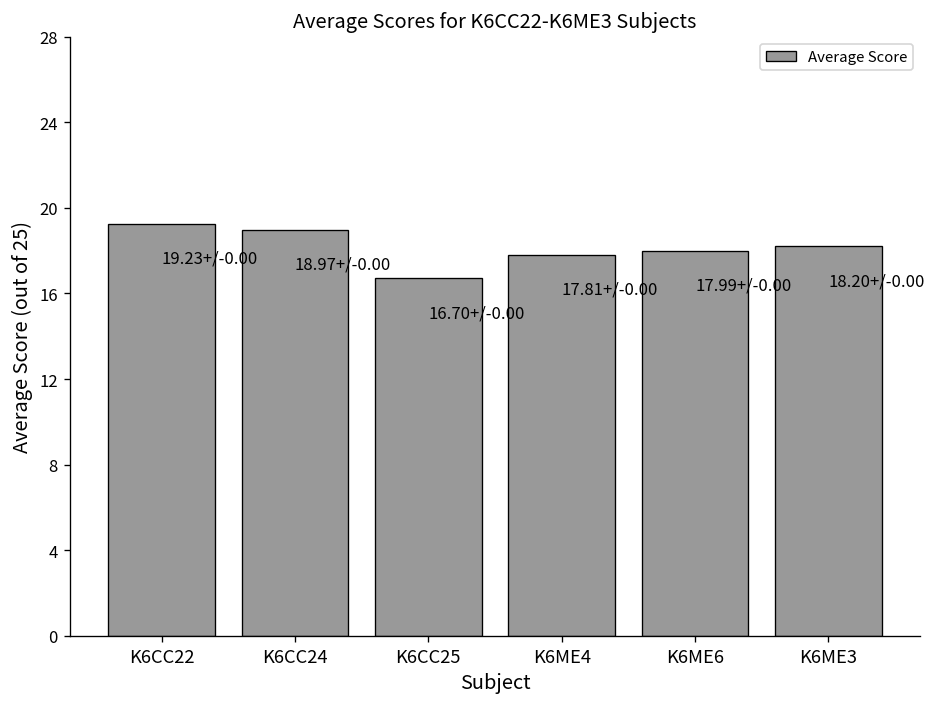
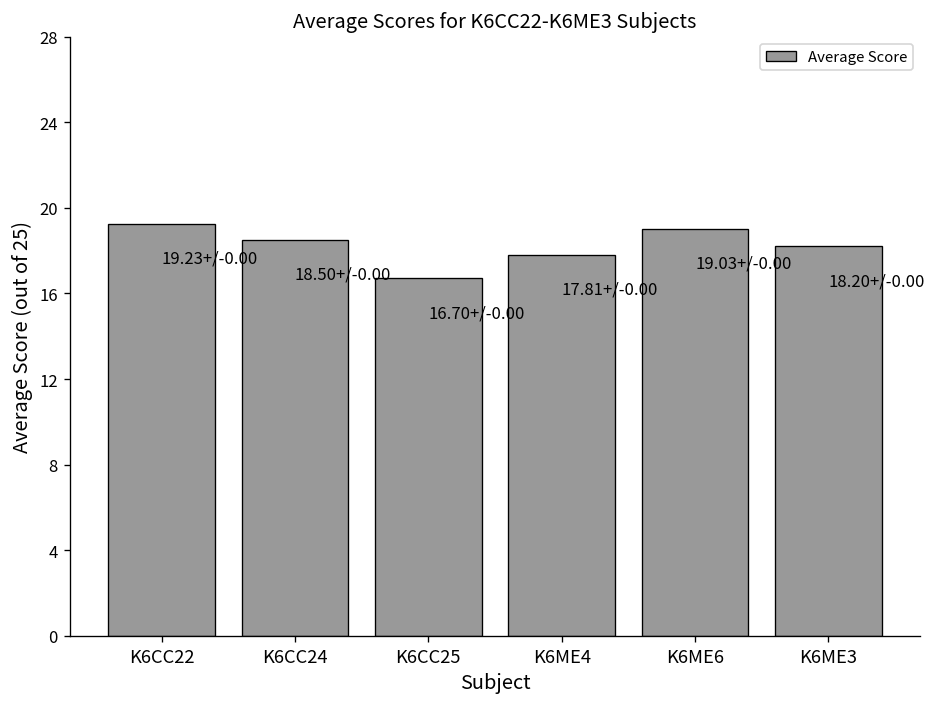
K6CC24: 18.97+/ -> 18.50+/
K6ME6: 17.99+/ -> 19.03+/
